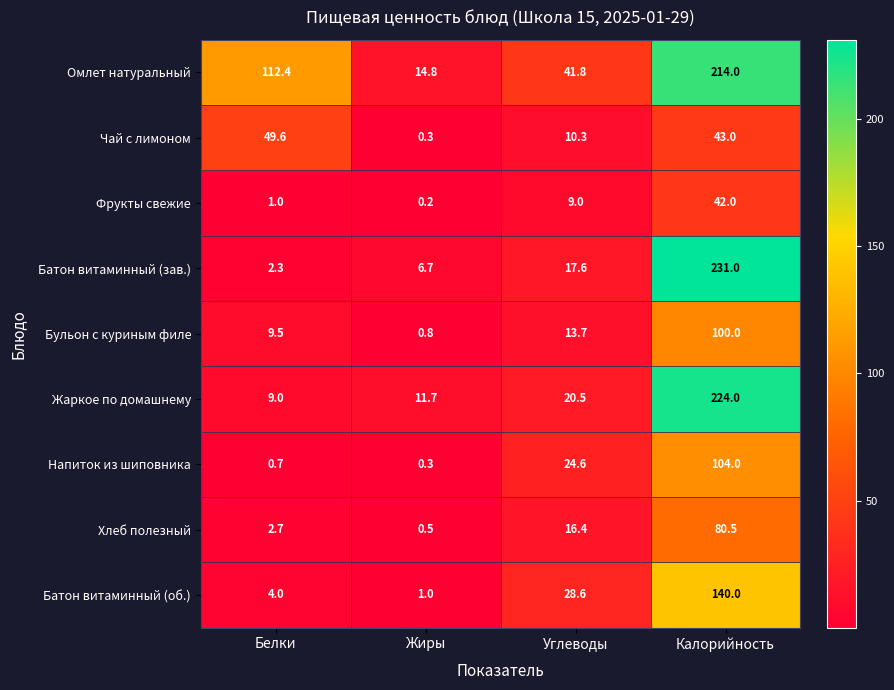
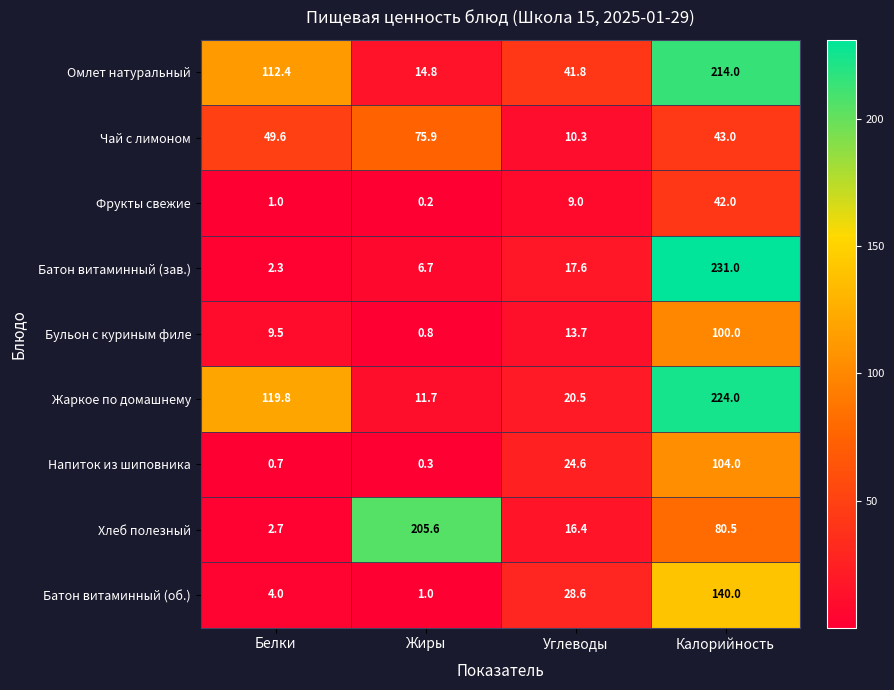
Чай с лимоном, Жиры: 0.3 -> 75.9
Жаркое по домашнему, Белки: 9.0 -> 119.8
Хлеб полезный, Жиры: 0.5 -> 205.6
